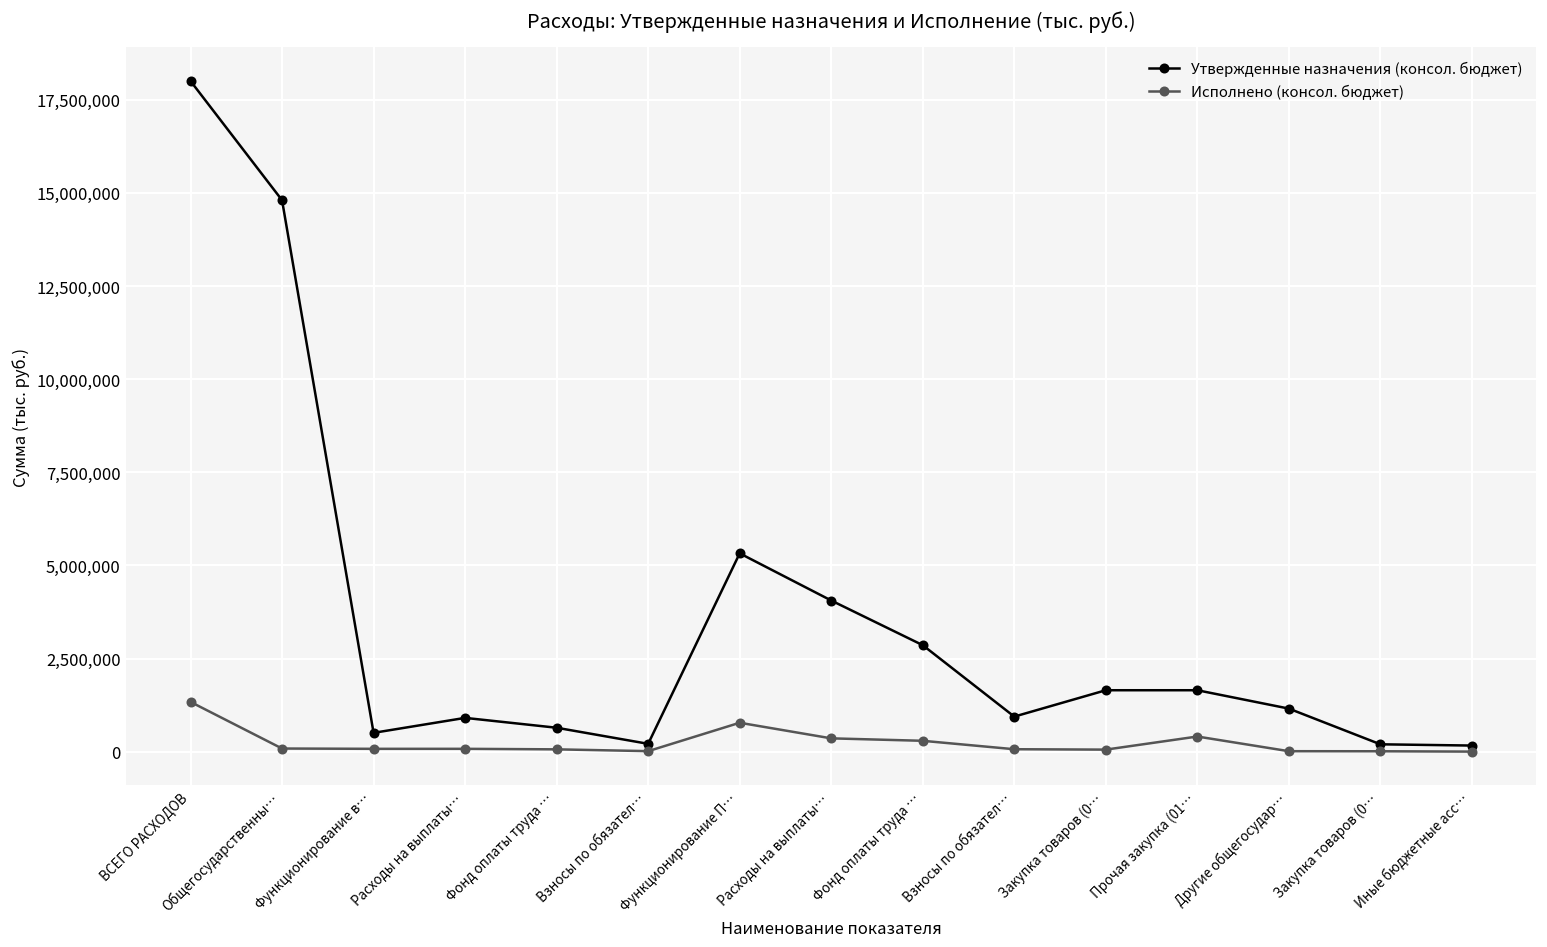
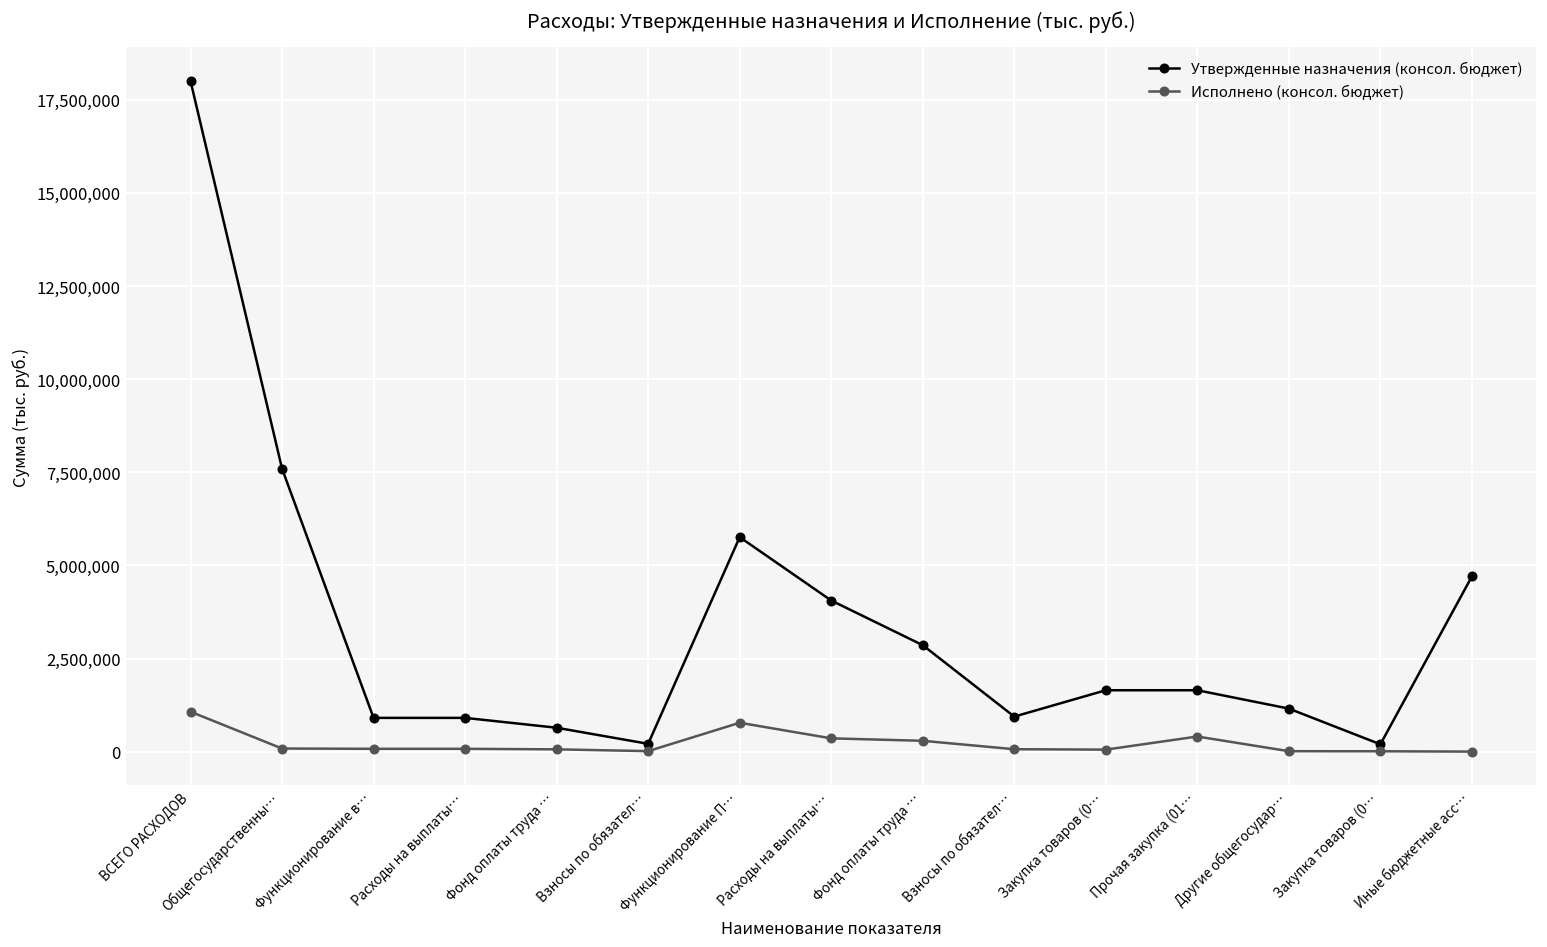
Исполнено (консол. бюджет), ВСЕГО РАСХОДОВ: 1,300,000 -> 1,100,000
Утвержденные назначения (консол. бюджет), Общегосударственны…: 14,800,000 -> 7,600,000
Утвержденные назначения (консол. бюджет), Функционирование в…: 500,000 -> 900,000
Утвержденные назначения (консол. бюджет), Функционирование П…: 5,300,000 -> 5,800,000
Утвержденные назначения (консол. бюджет), Иные бюджетные асс…: 200,000 -> 4,700,000
